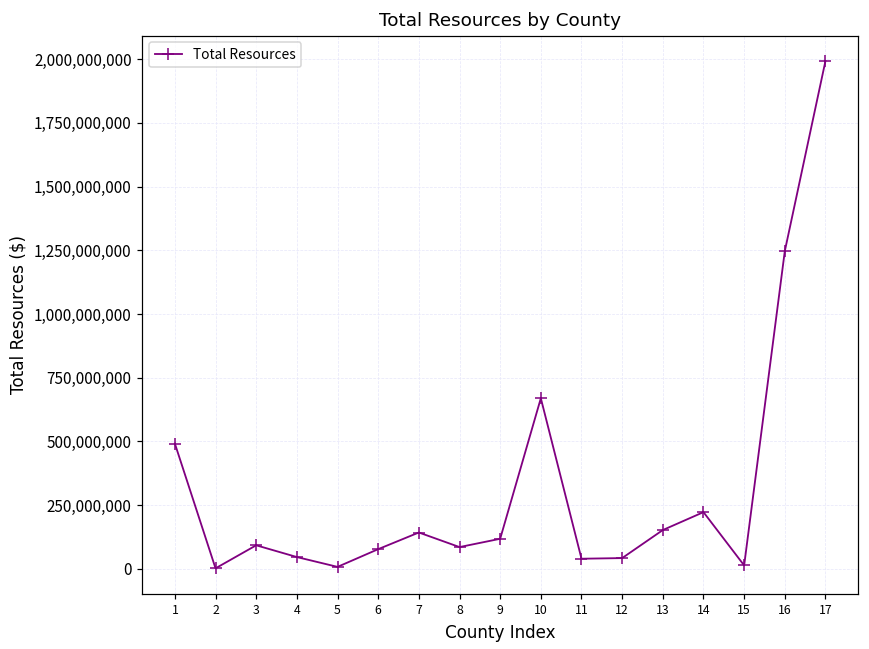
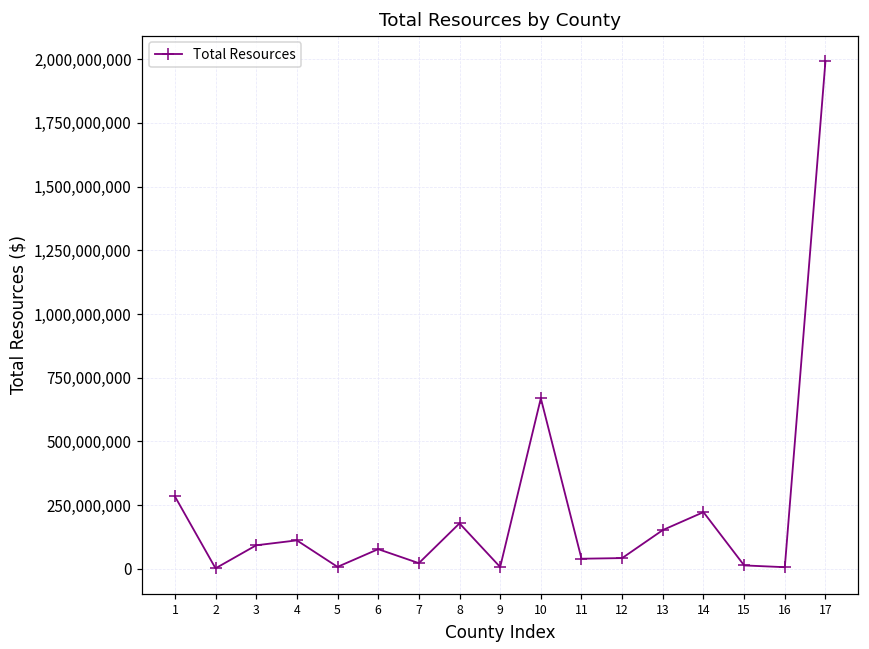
1: 490,000,000 -> 280,000,000
4: 50,000,000 -> 110,000,000
7: 140,000,000 -> 20,000,000
8: 90,000,000 -> 180,000,000
9: 120,000,000 -> 10,000,000
16: 1,250,000,000 -> 10,000,000
